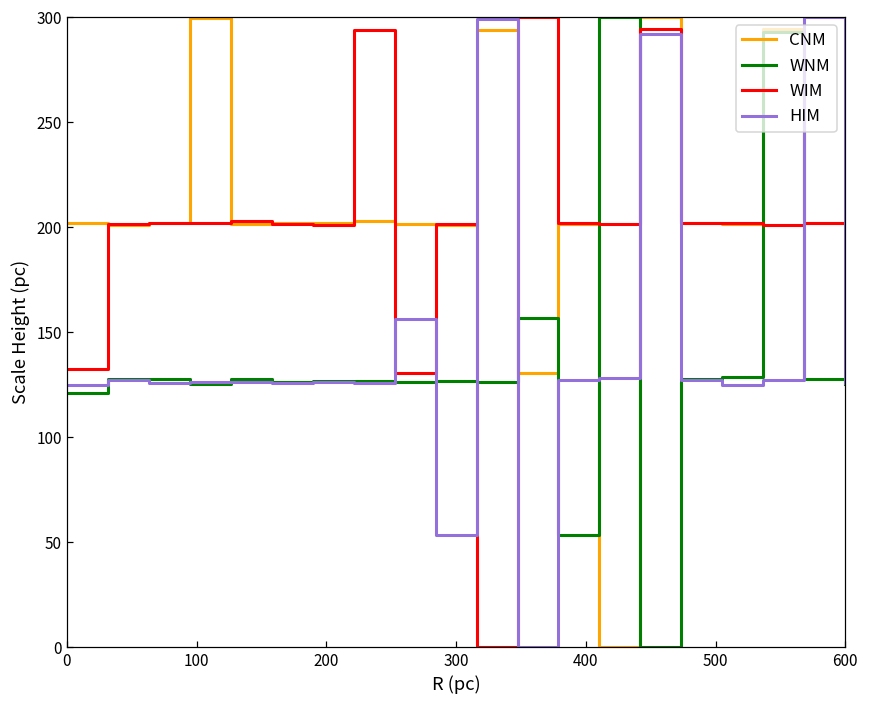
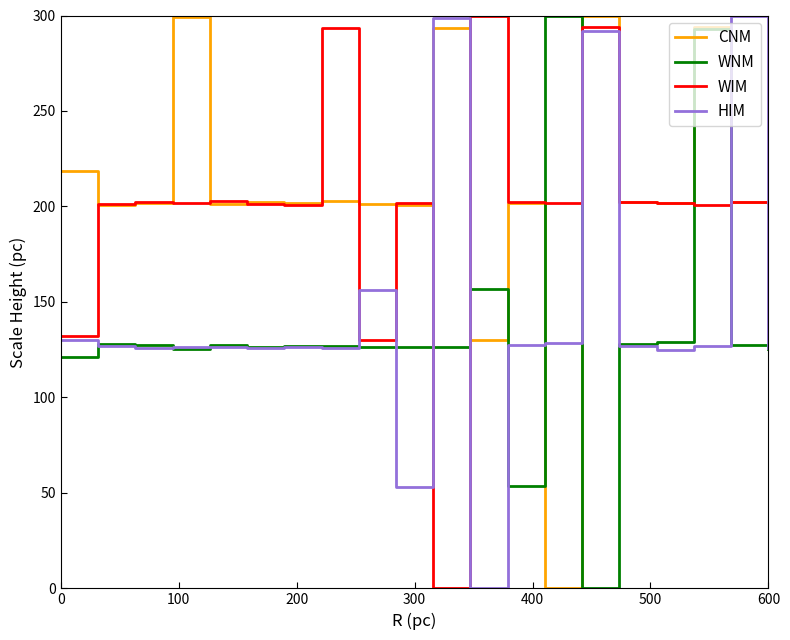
CNM, 0: 202 -> 219
HIM, 0: 125 -> 130
